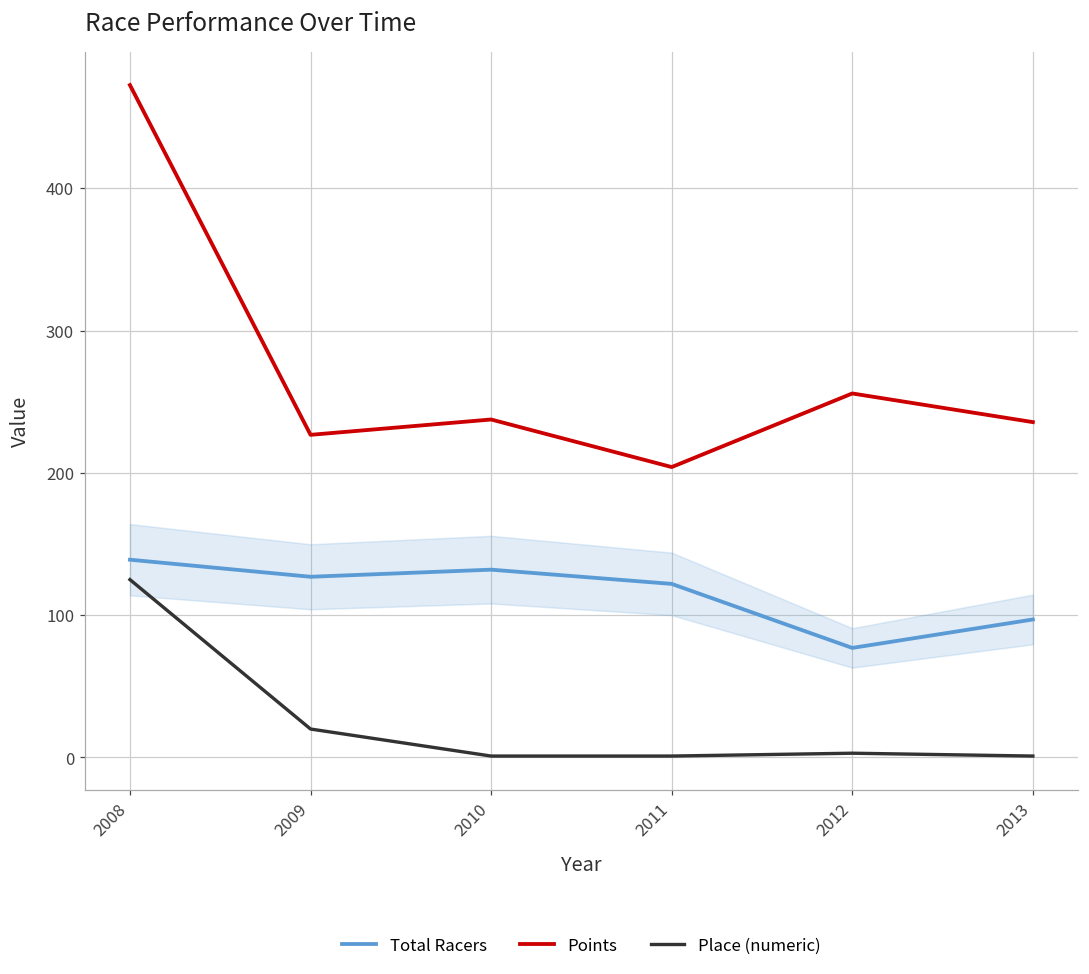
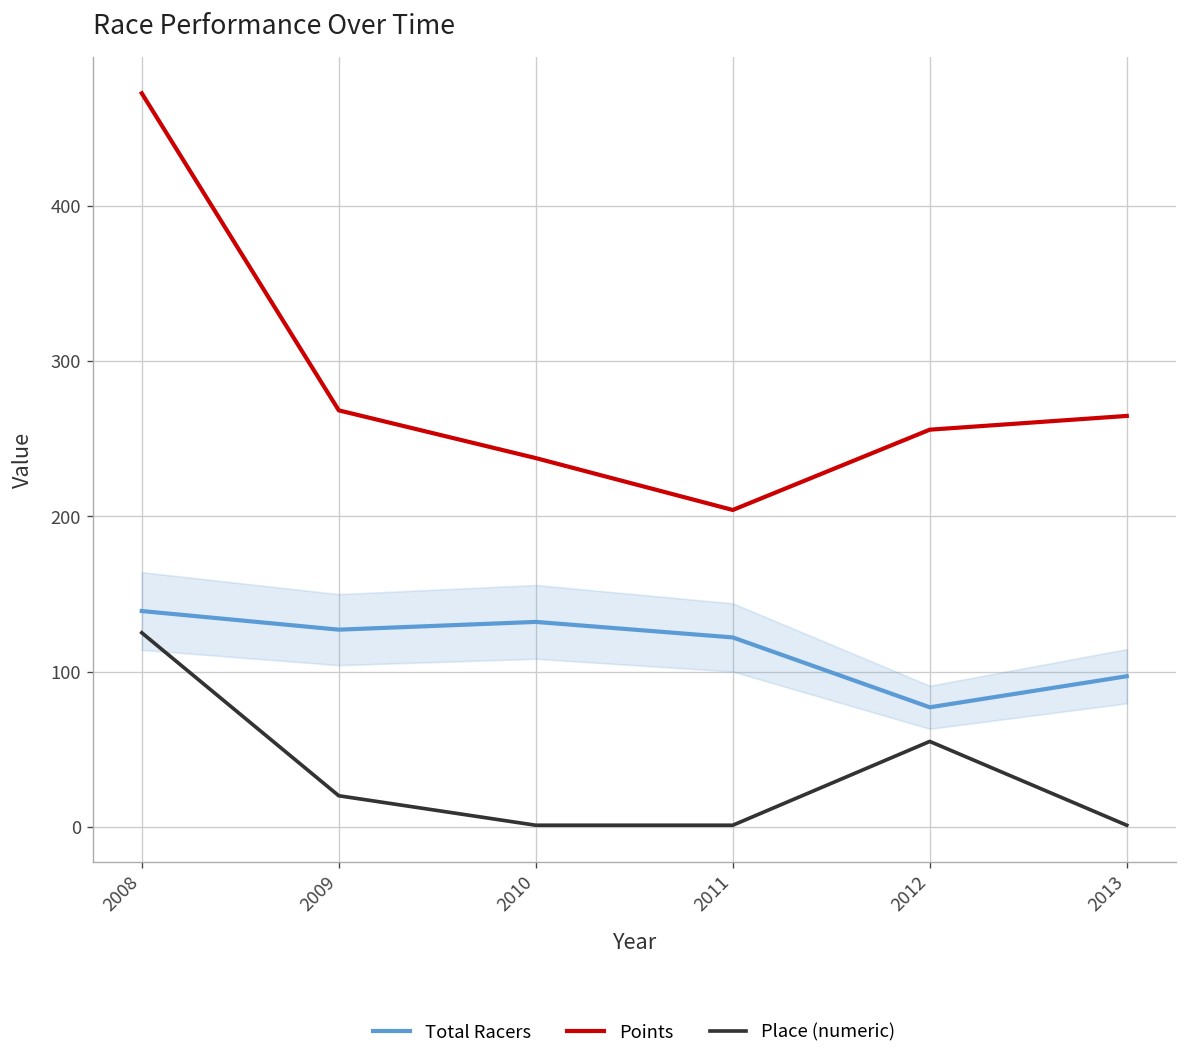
Points, 2009: 227 -> 268
Place (numeric), 2012: 3 -> 55
Points, 2013: 236 -> 265
